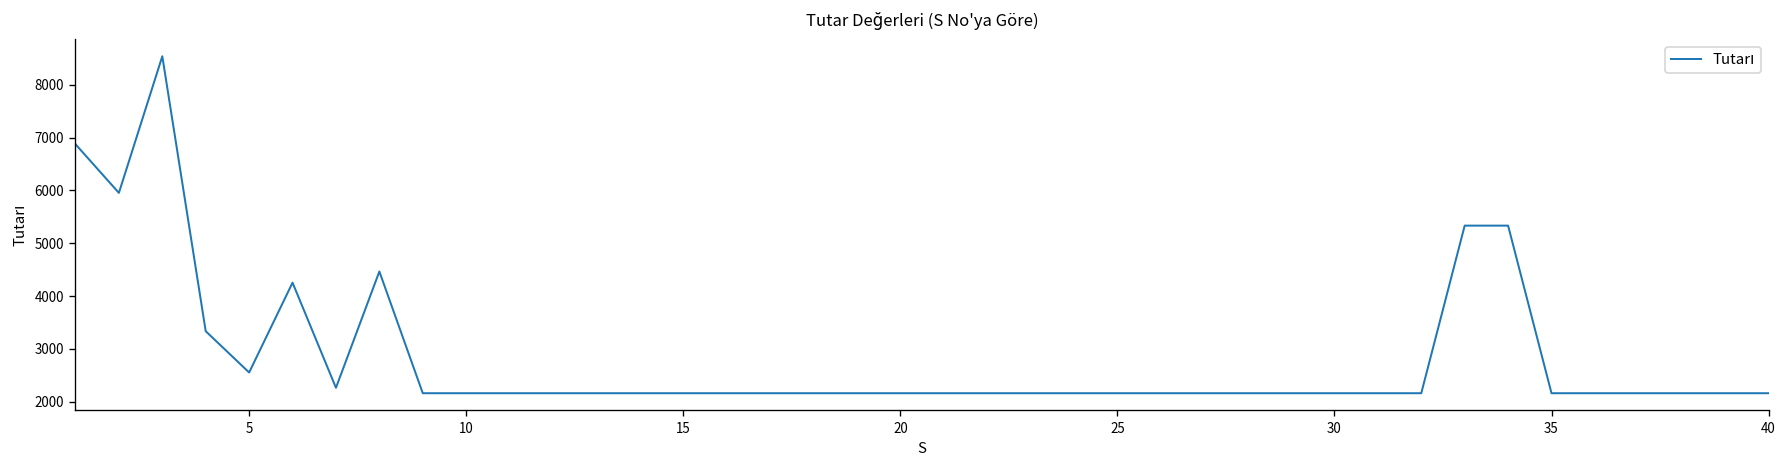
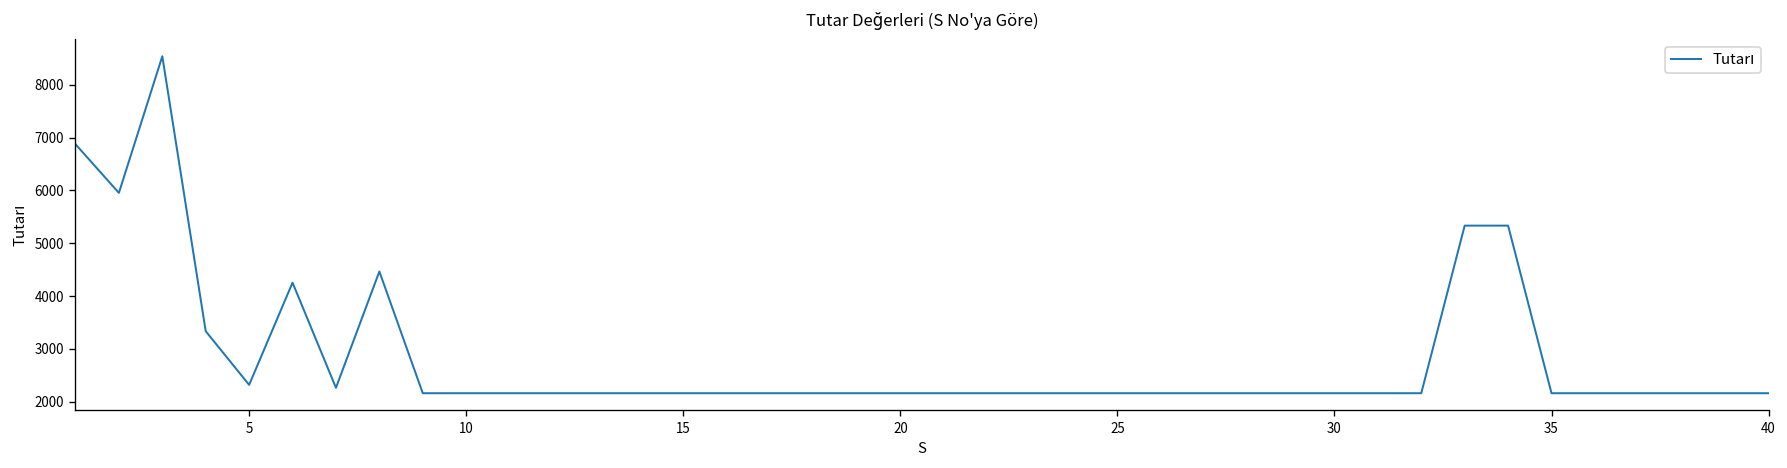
5: 2600 -> 2300
